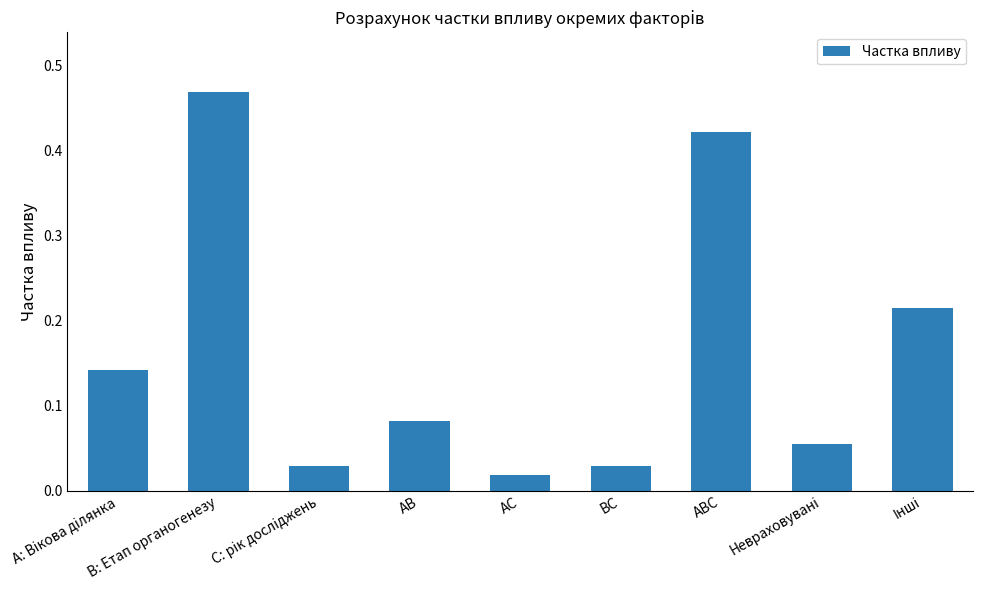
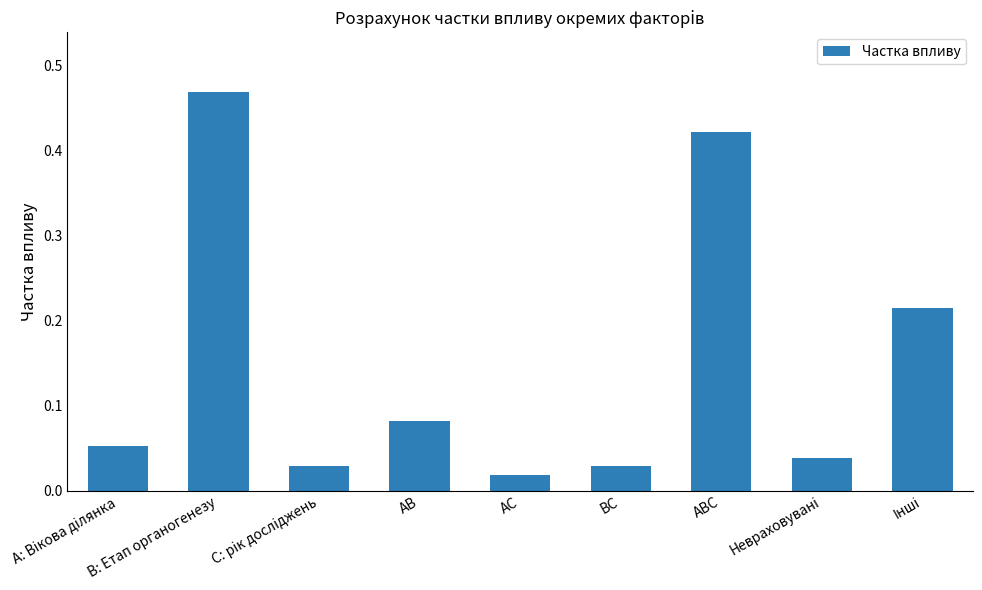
A: Вікова ділянка: 0.14 -> 0.05
Невраховувані: 0.06 -> 0.04
